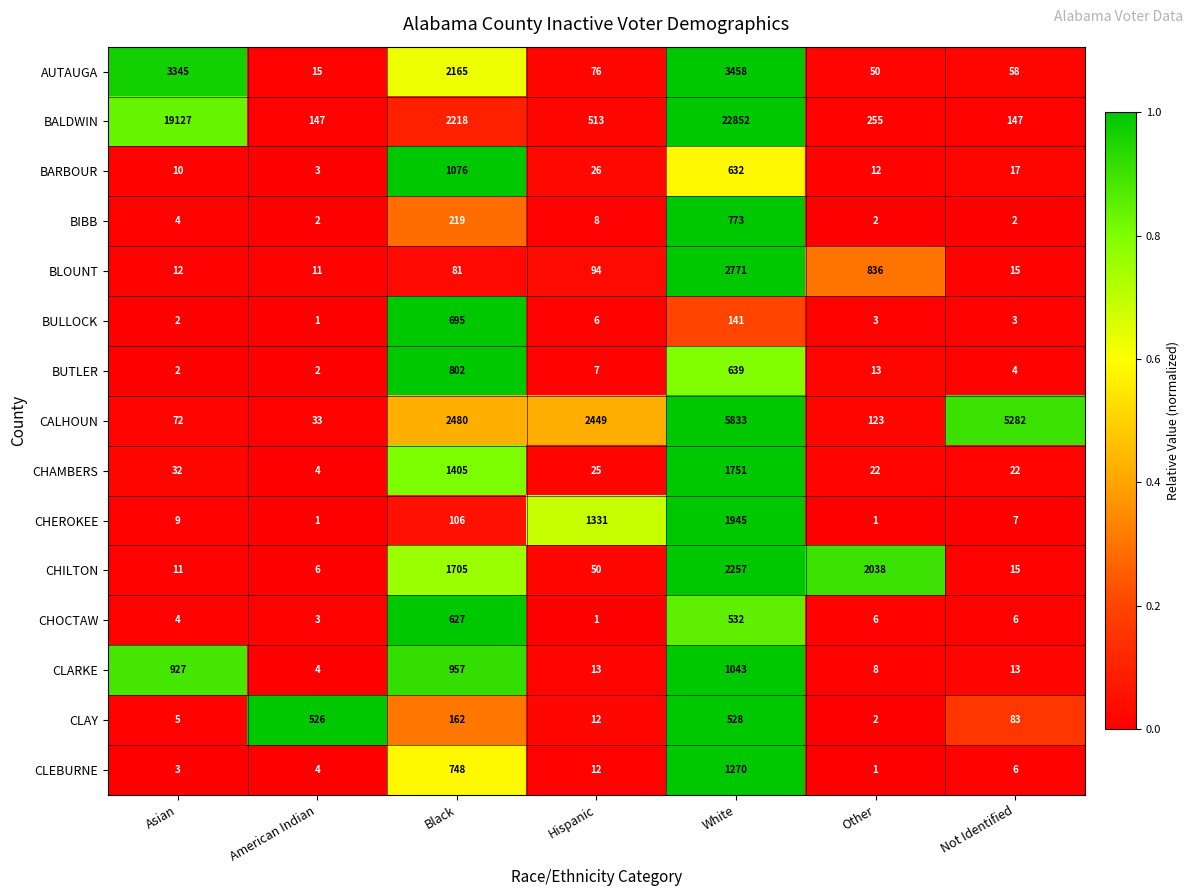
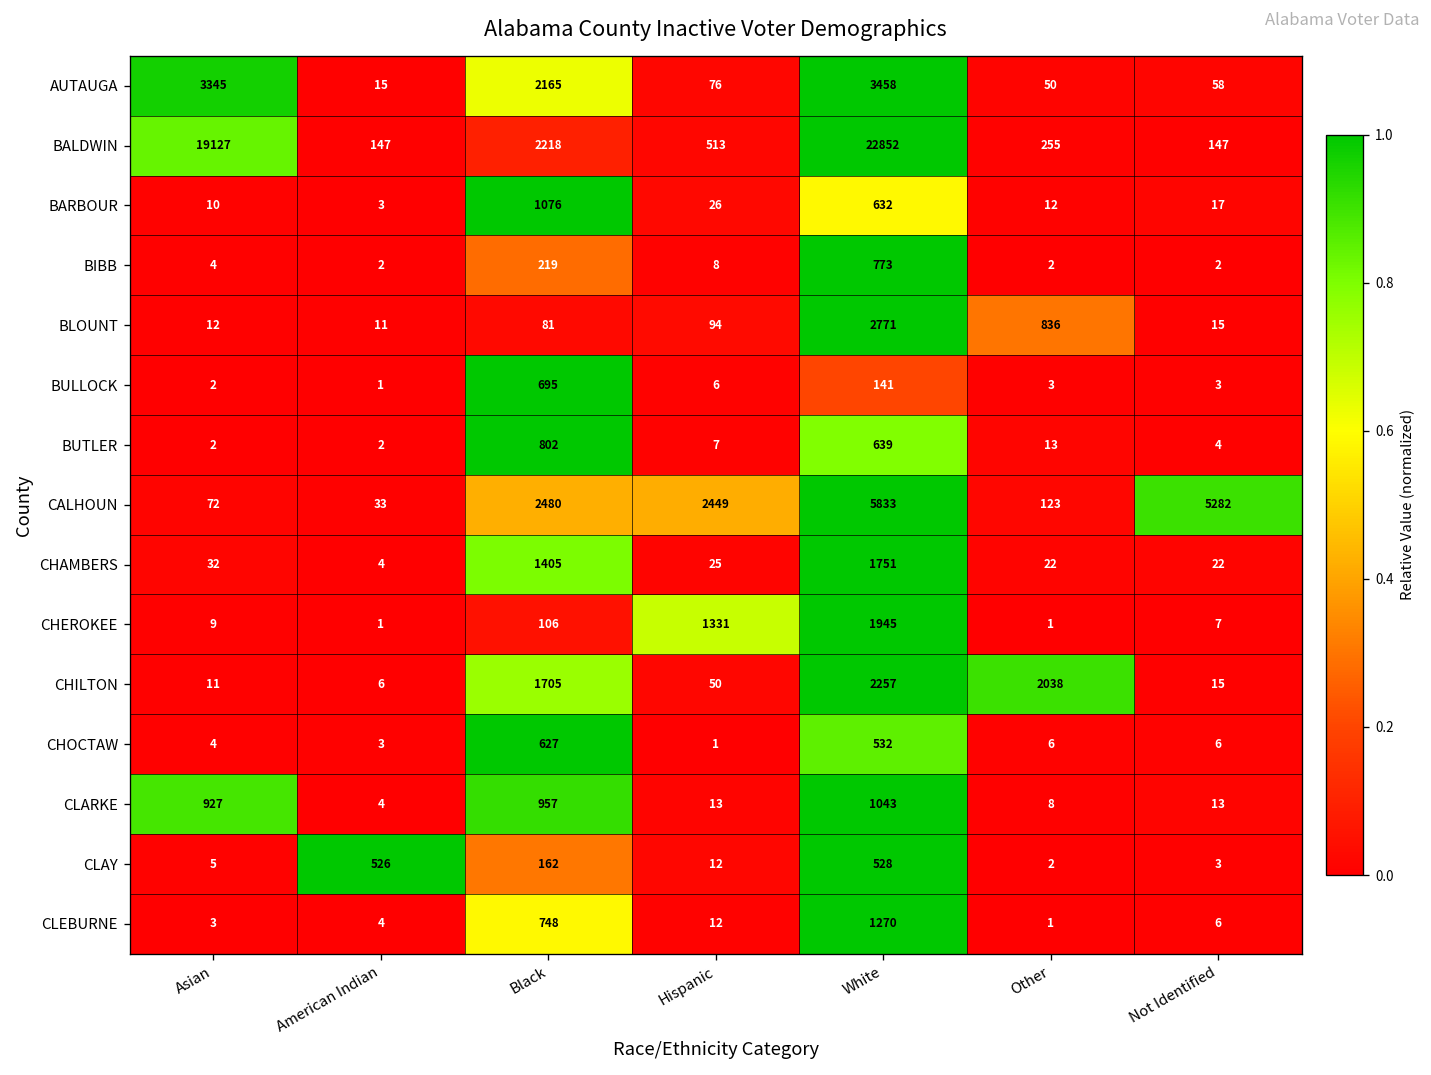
CLAY, Not Identified: 83 -> 3
